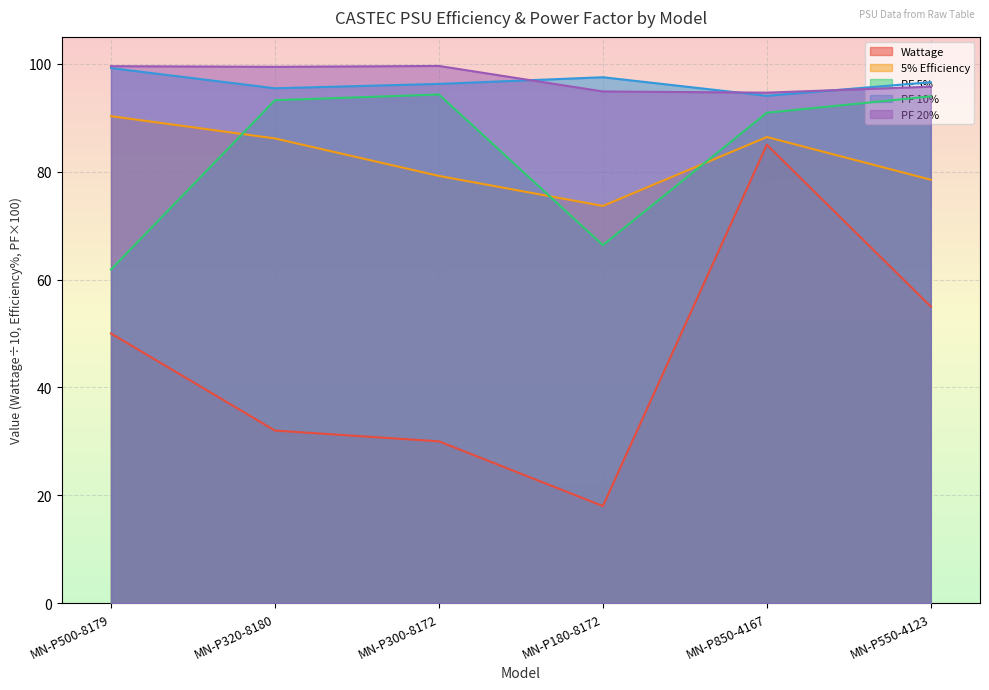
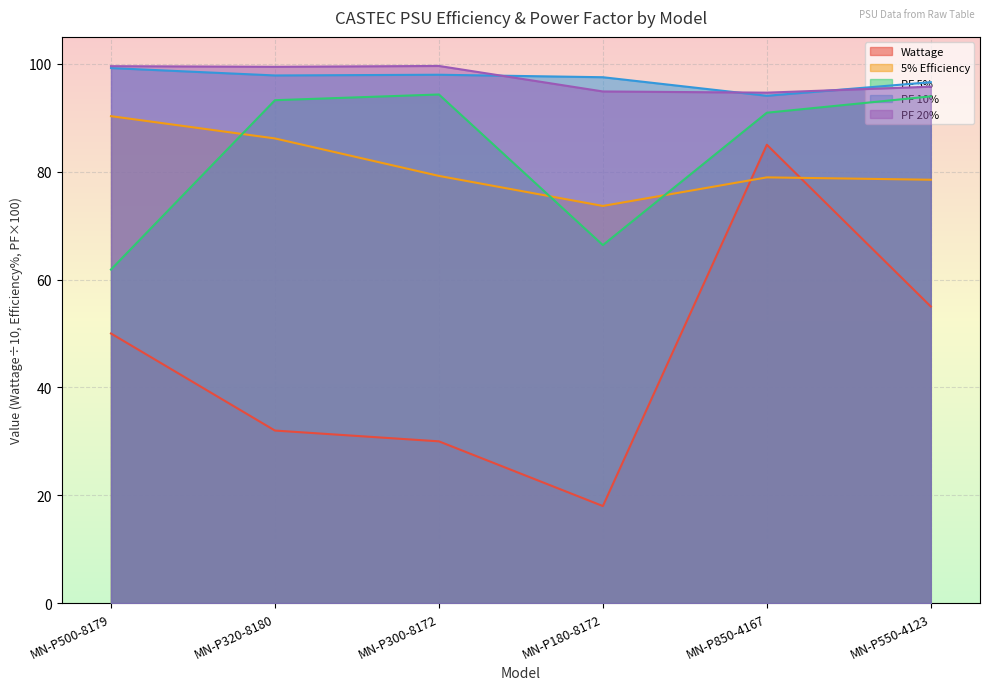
PF 10%, MN-P320-8180: 95 -> 98
PF 10%, MN-P300-8172: 96 -> 98
5% Efficiency, MN-P850-4167: 86 -> 79
